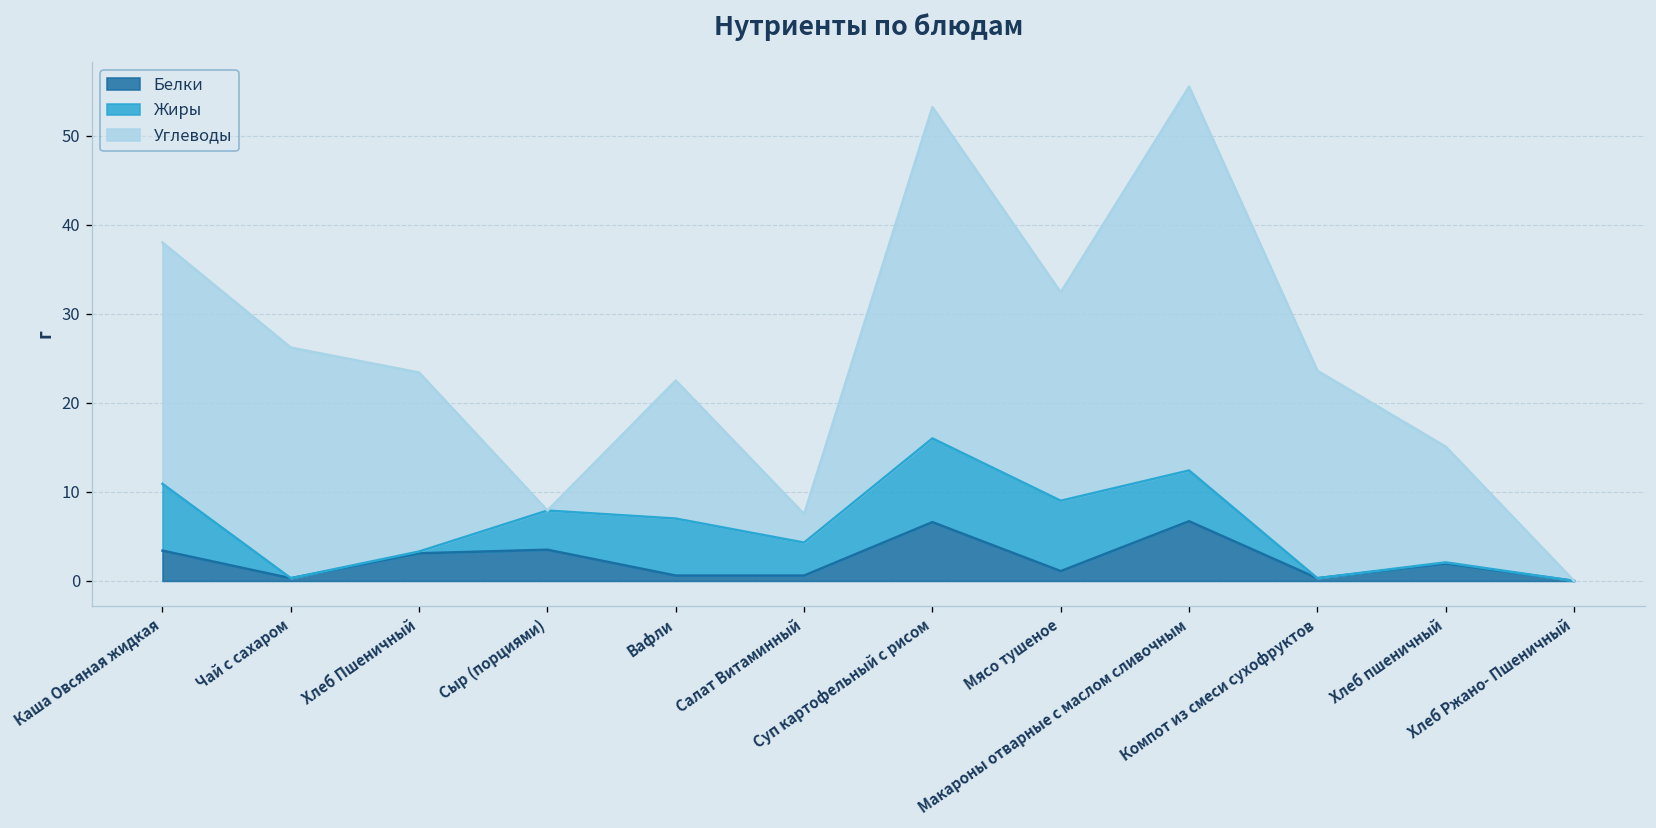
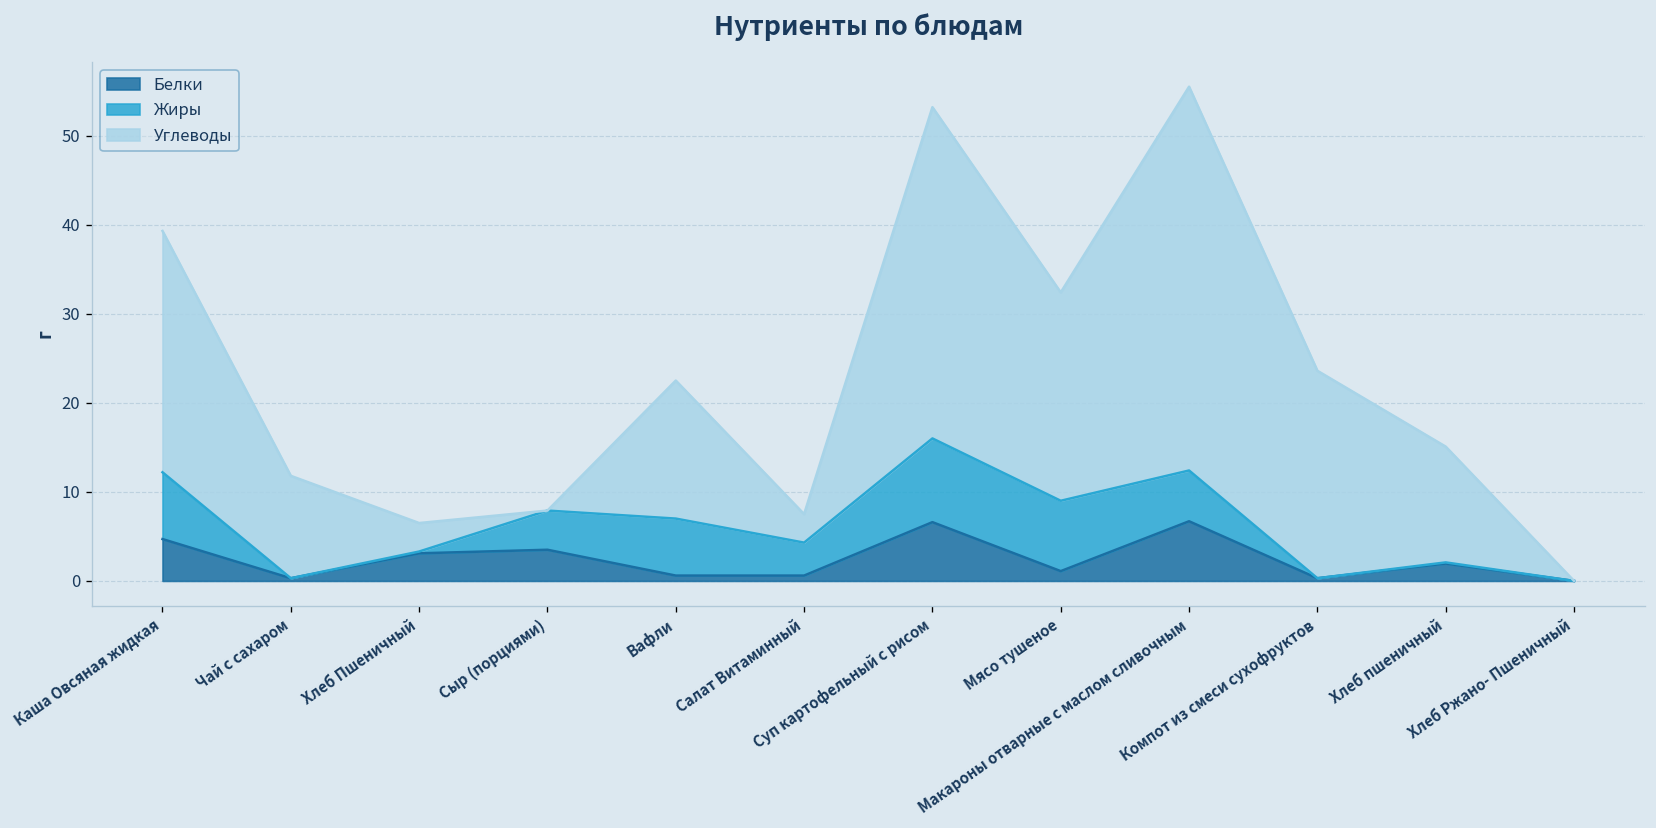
Белки, Каша Овсяная жидкая: 3 -> 5
Углеводы, Чай с сахаром: 26 -> 12
Углеводы, Хлеб Пшеничный: 20 -> 3
